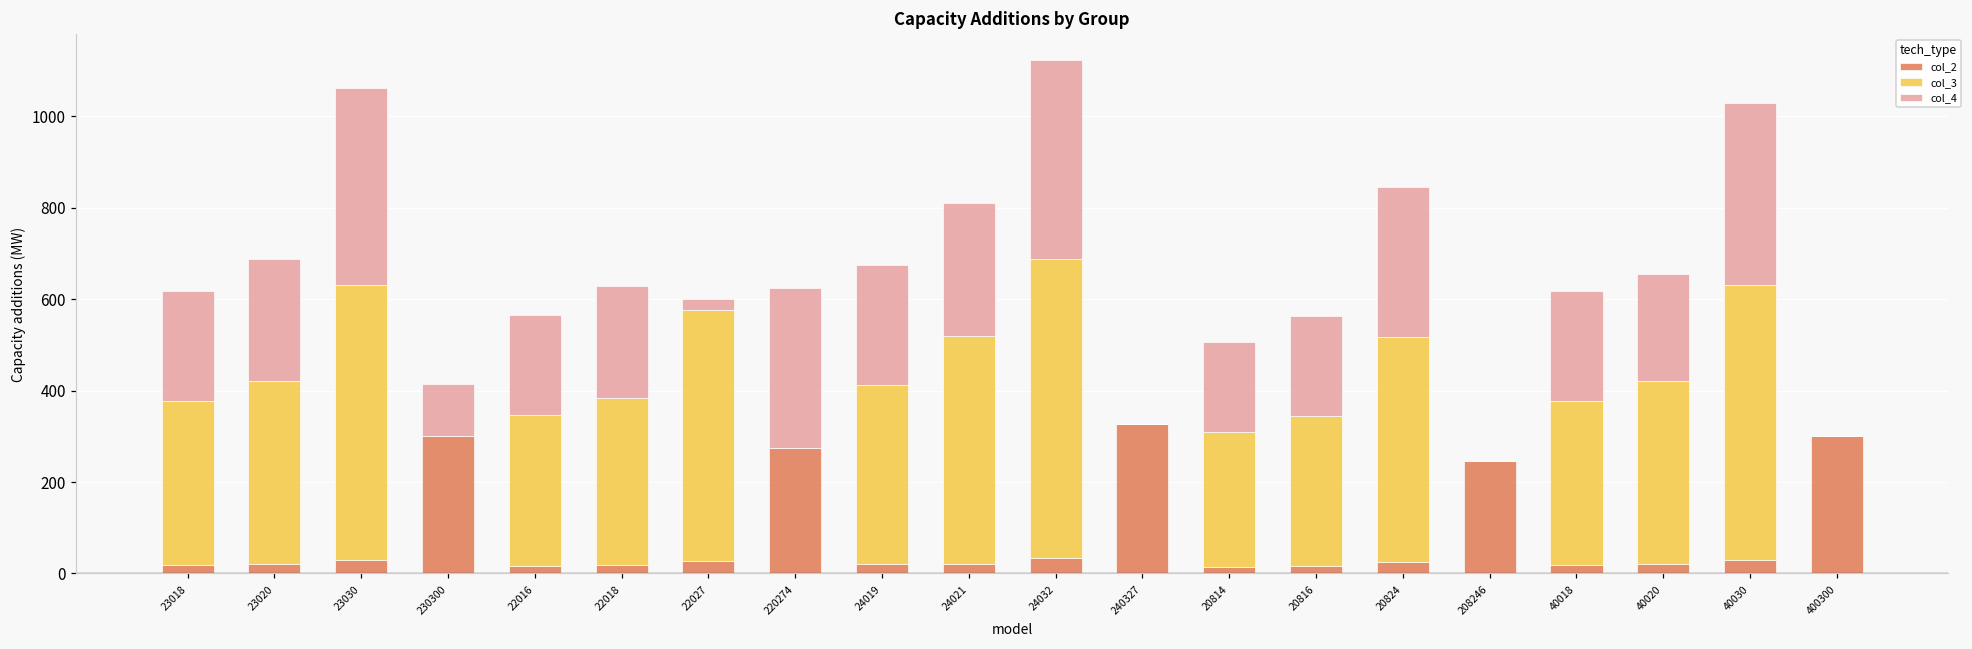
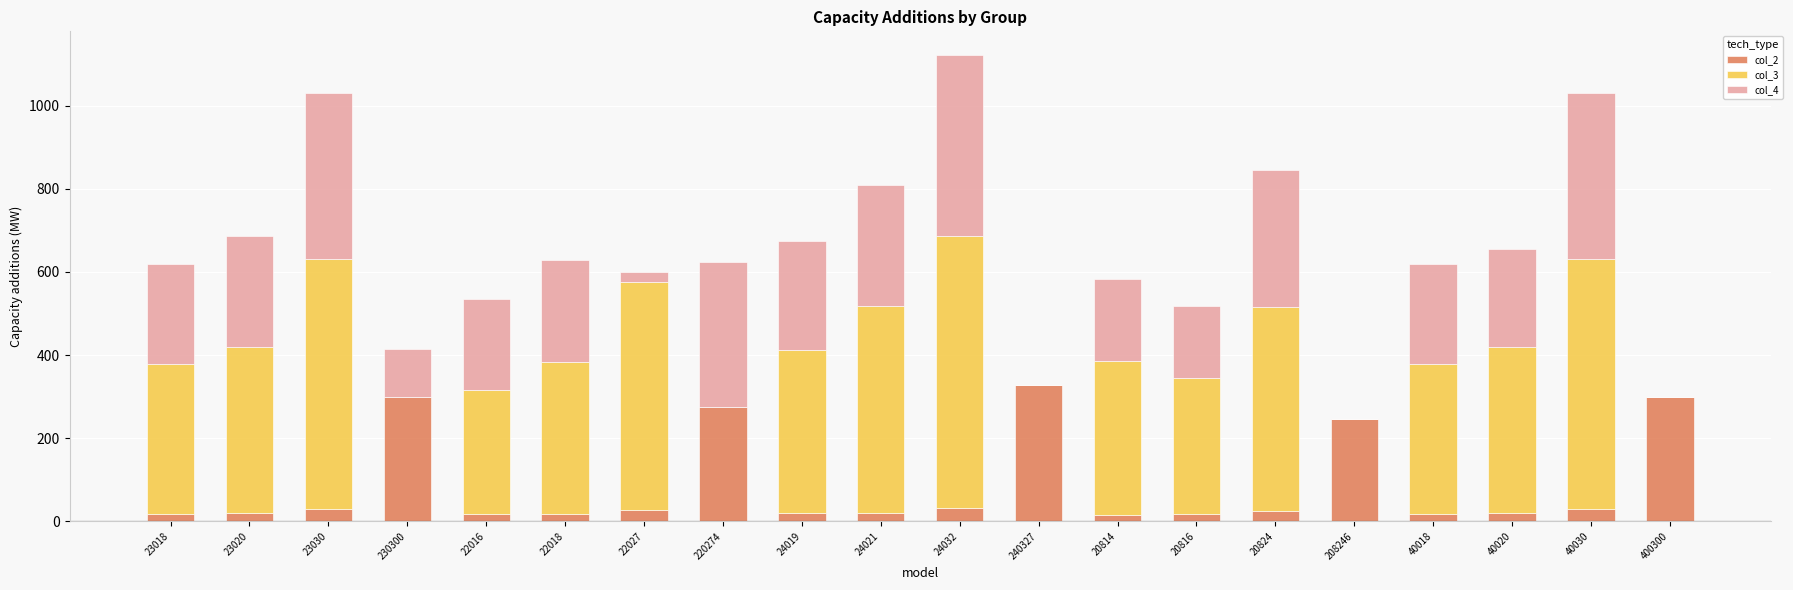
col_4, 23030: 430 -> 400
col_3, 22016: 330 -> 300
col_3, 20814: 300 -> 370
col_4, 20816: 220 -> 170
